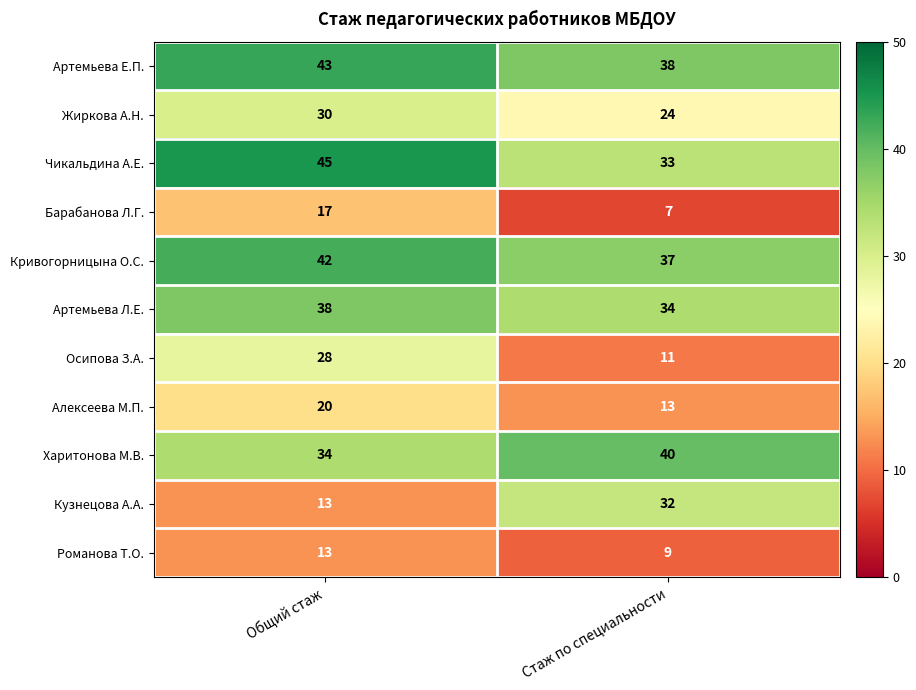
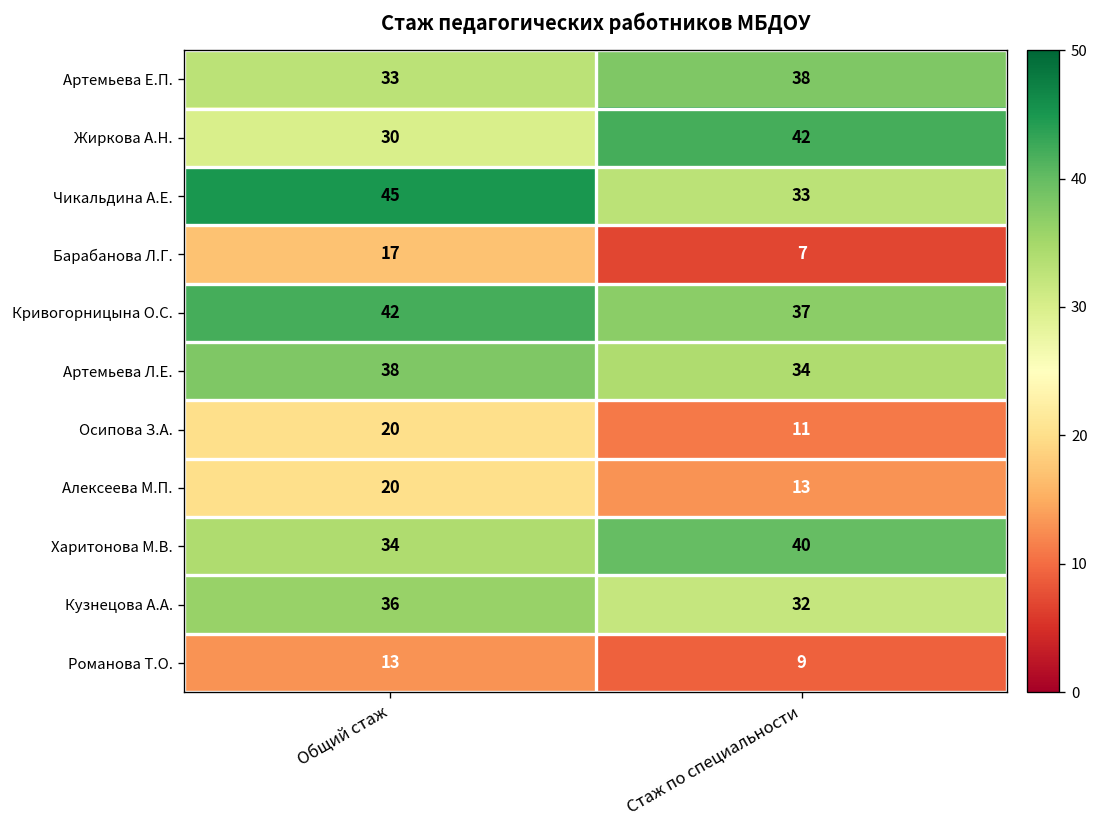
Артемьева Е.П., Общий стаж: 43 -> 33
Жиркова А.Н., Стаж по специальности: 24 -> 42
Осипова З.А., Общий стаж: 28 -> 20
Кузнецова А.А., Общий стаж: 13 -> 36
